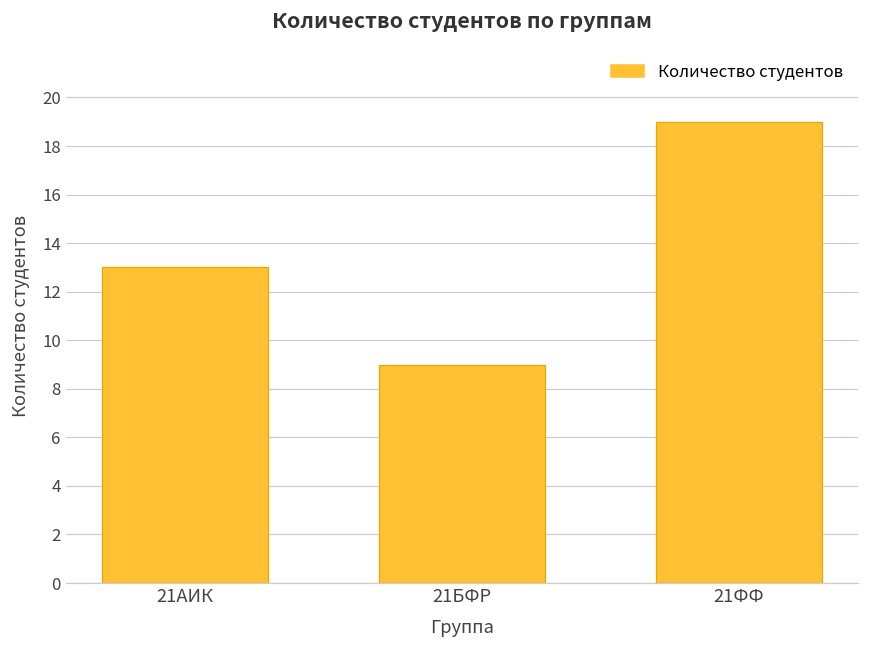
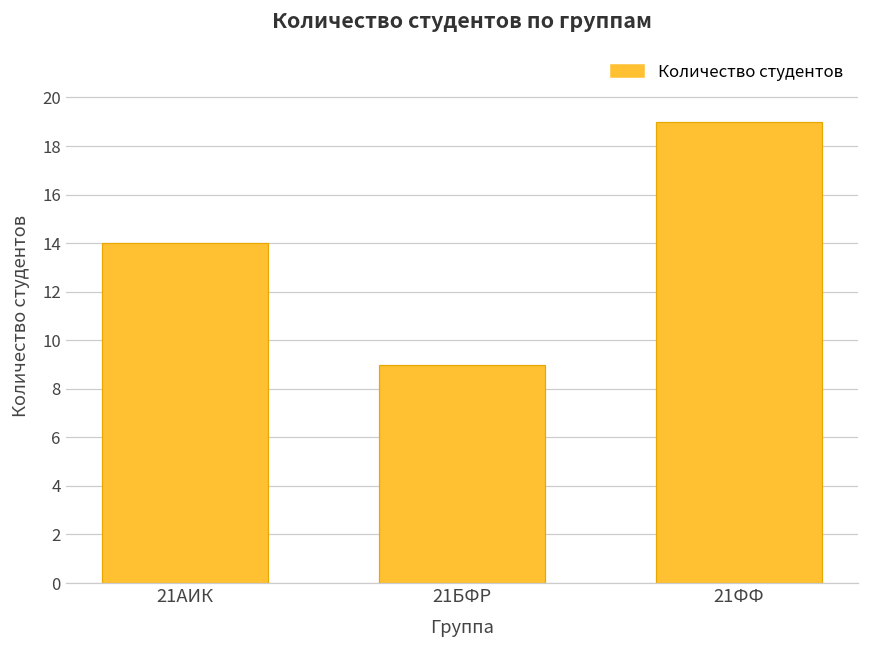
21АИК: 13 -> 14
